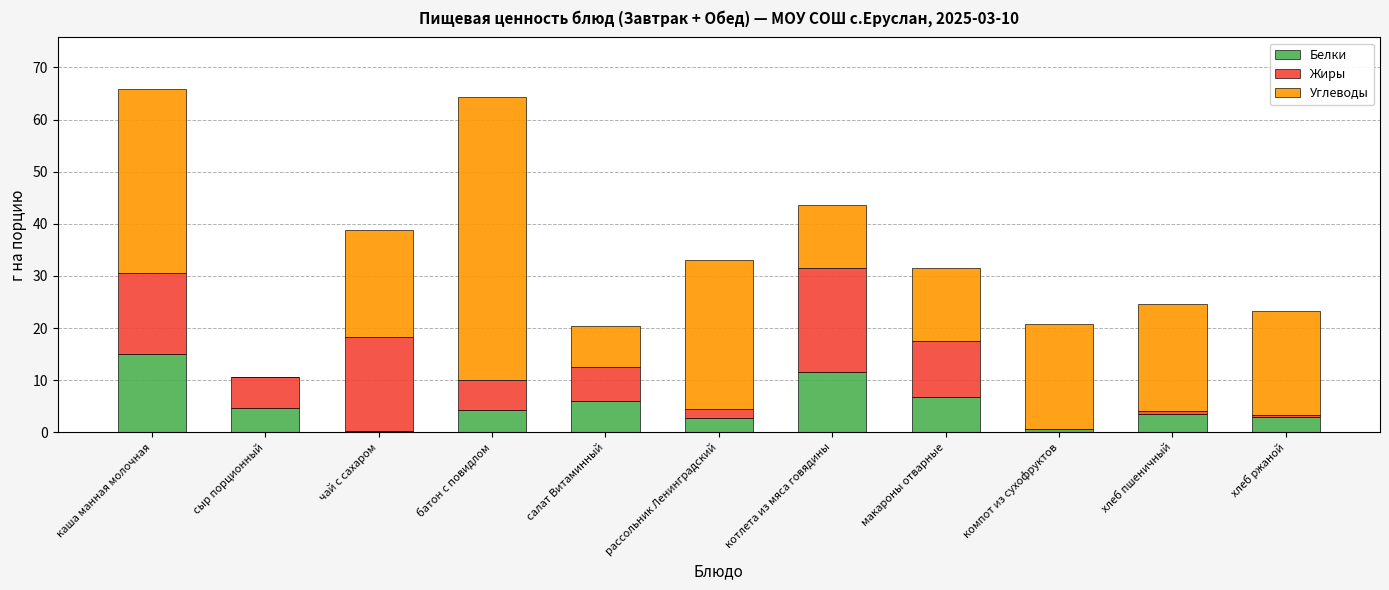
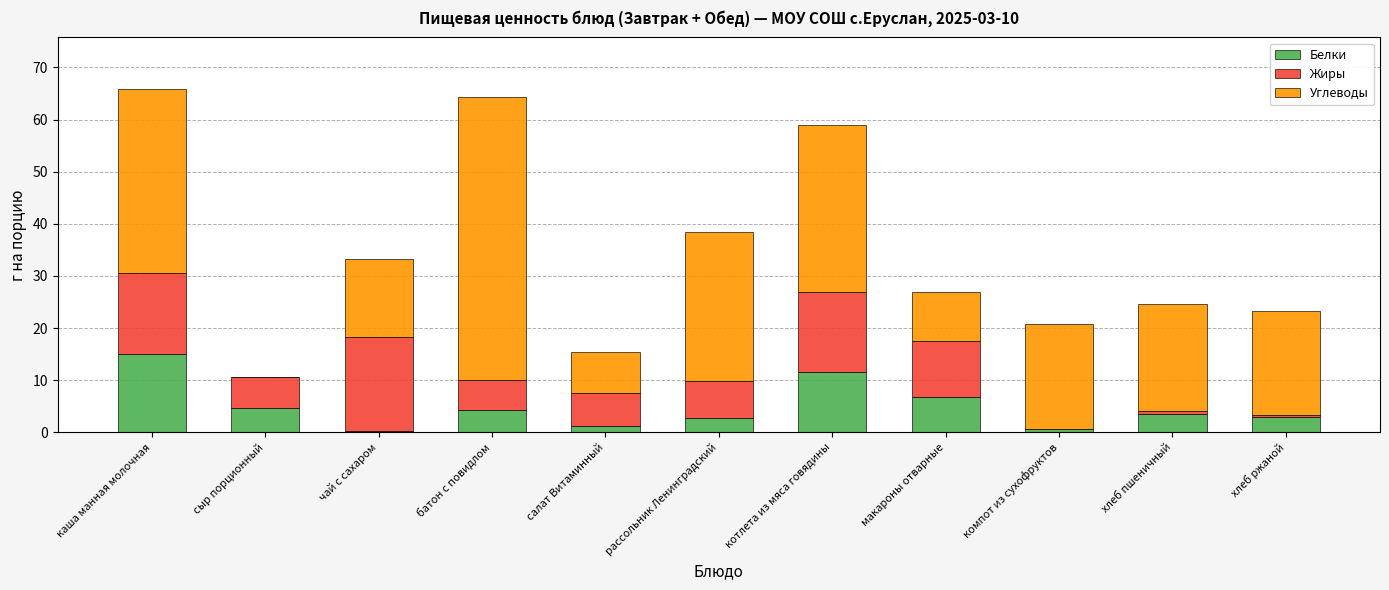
Углеводы, чай с сахаром: 20 -> 15
Белки, салат Витаминный: 6 -> 1
Жиры, рассольник Ленинградский: 2 -> 7
Жиры, котлета из мяса говядины: 20 -> 16
Углеводы, котлета из мяса говядины: 12 -> 32
Углеводы, макароны отварные: 14 -> 9
